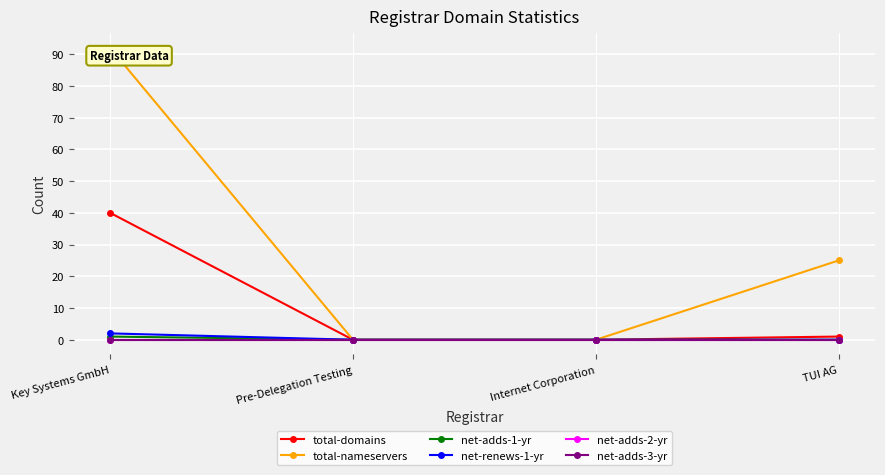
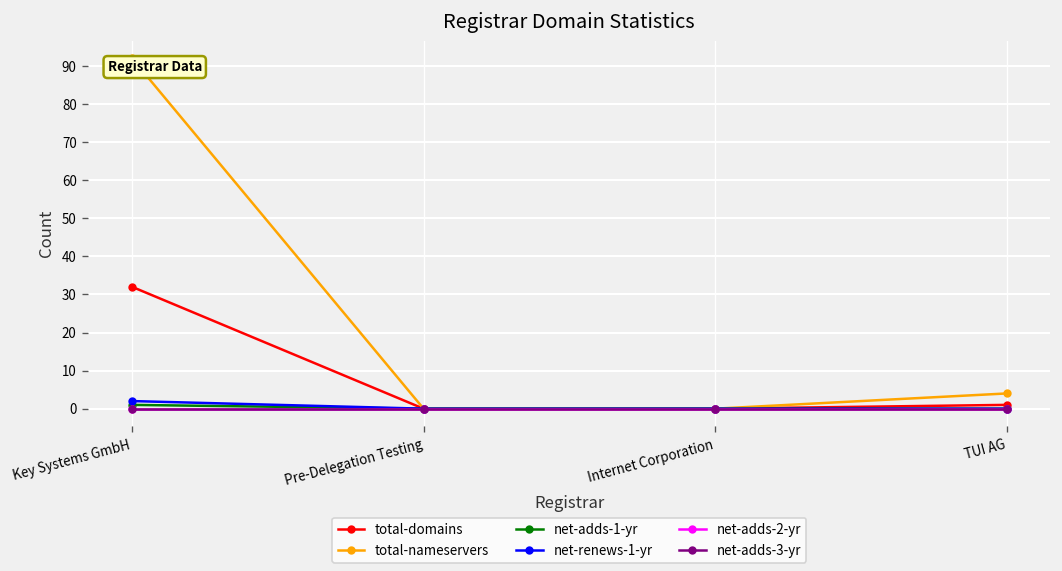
total-domains, Key Systems GmbH: 40 -> 32
total-nameservers, TUI AG: 25 -> 4
